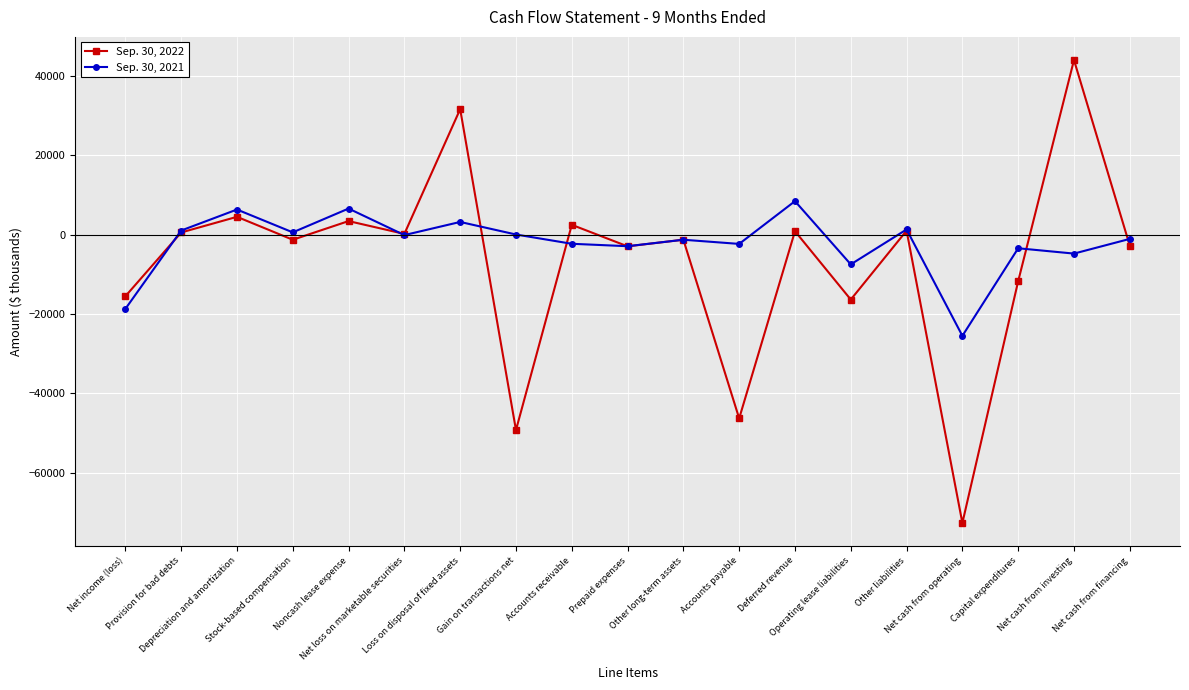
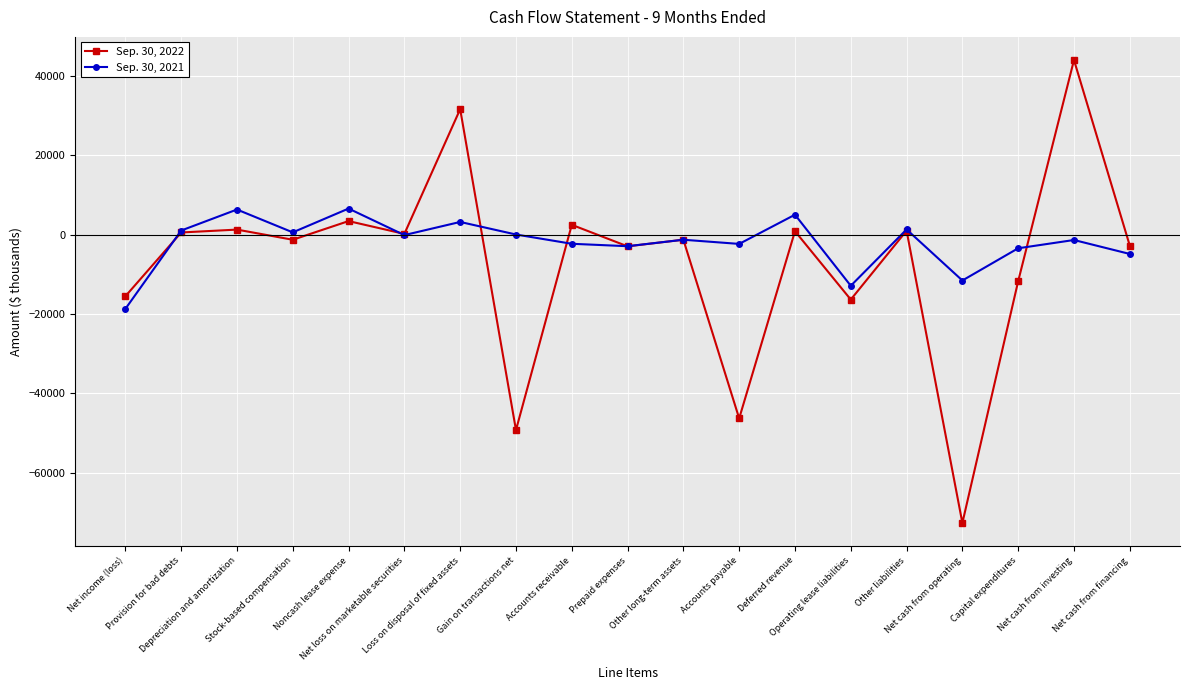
Sep. 30, 2022, Depreciation and amortization: 4000 -> 1000
Sep. 30, 2021, Deferred revenue: 8000 -> 5000
Sep. 30, 2021, Operating lease liabilities: -8000 -> -13000
Sep. 30, 2021, Net cash from operating: -26000 -> -12000
Sep. 30, 2021, Net cash from investing: -5000 -> -1000
Sep. 30, 2021, Net cash from financing: -1000 -> -5000
